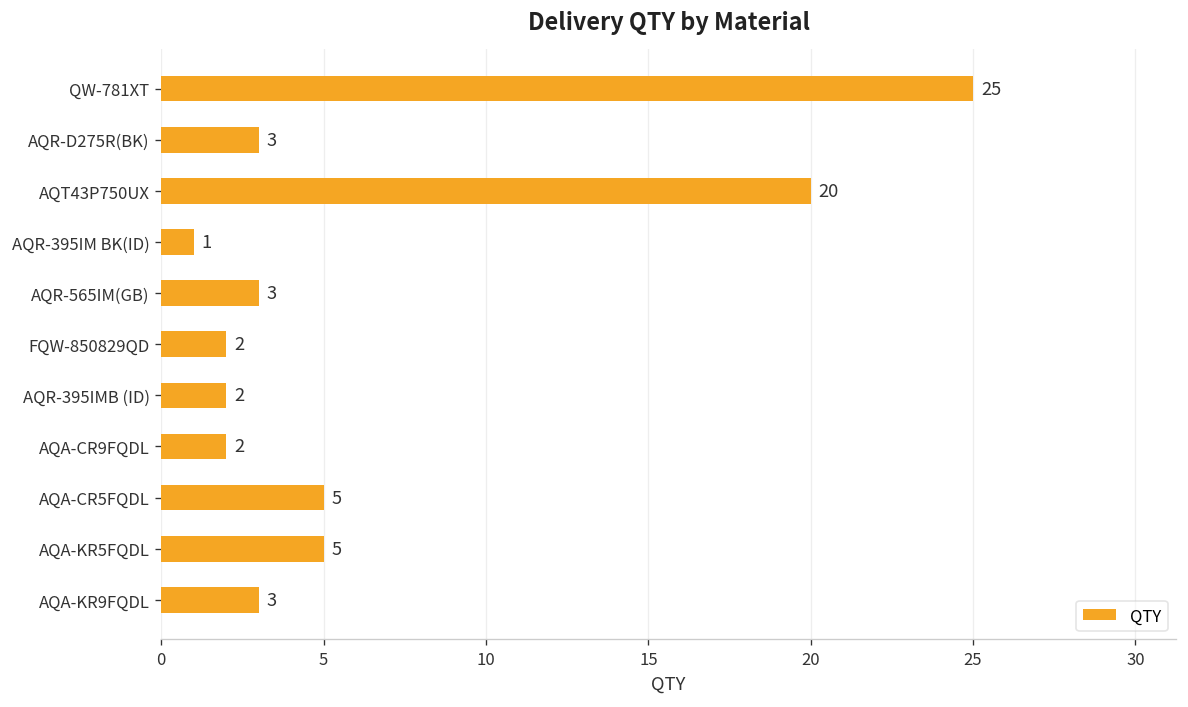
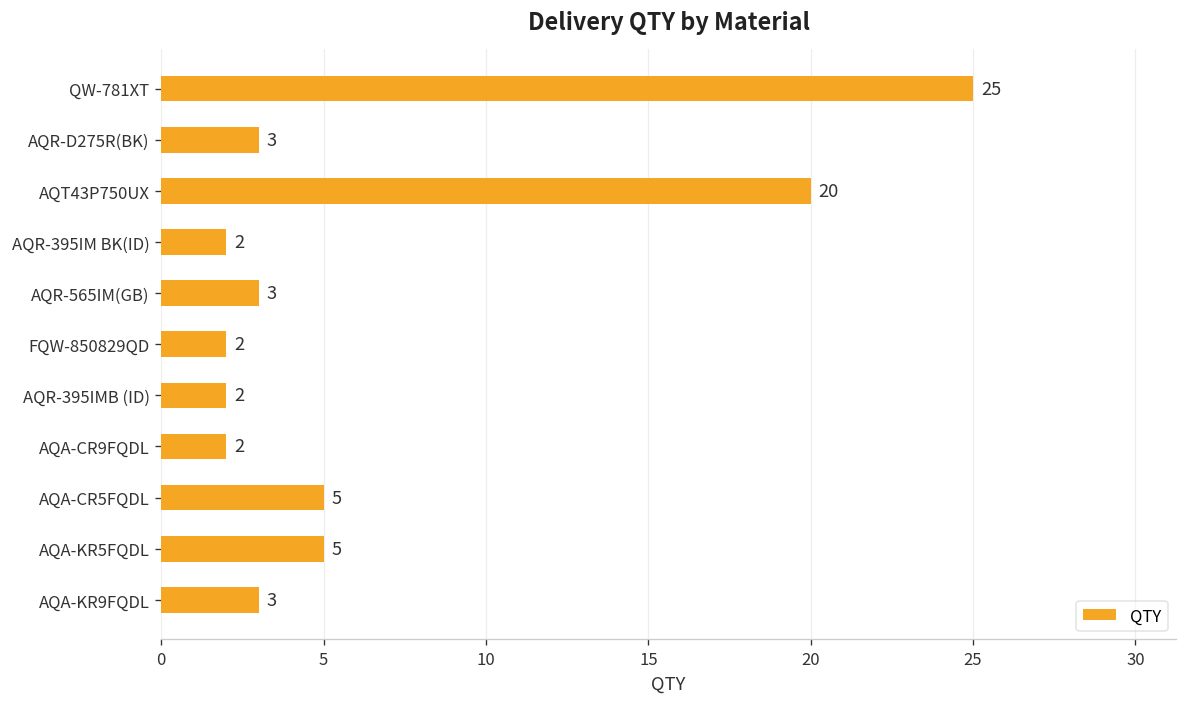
AQR-395IM BK(ID): 1 -> 2
